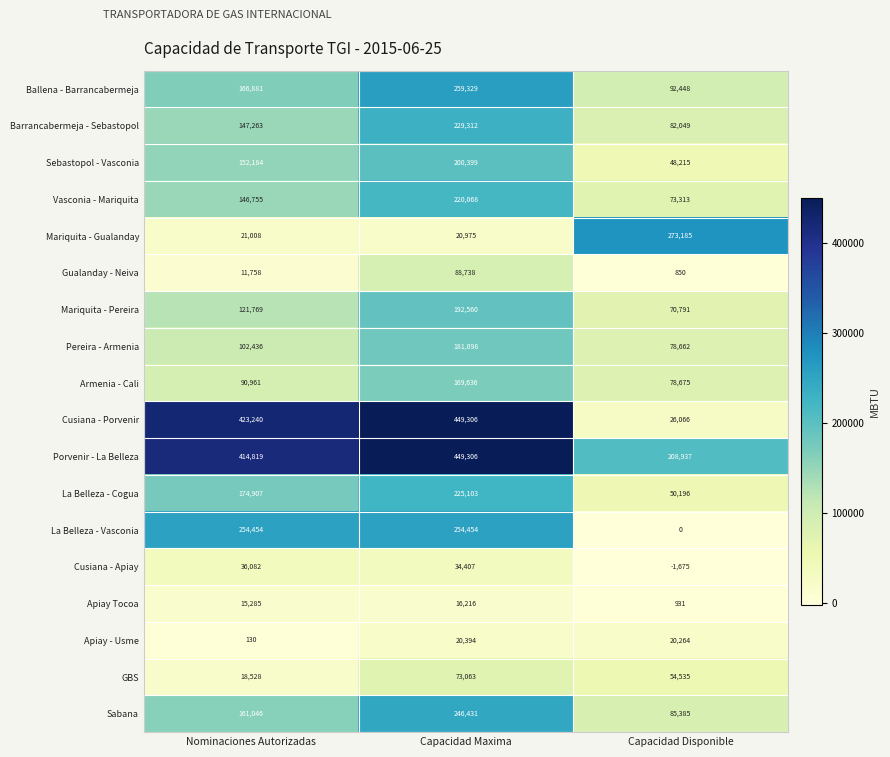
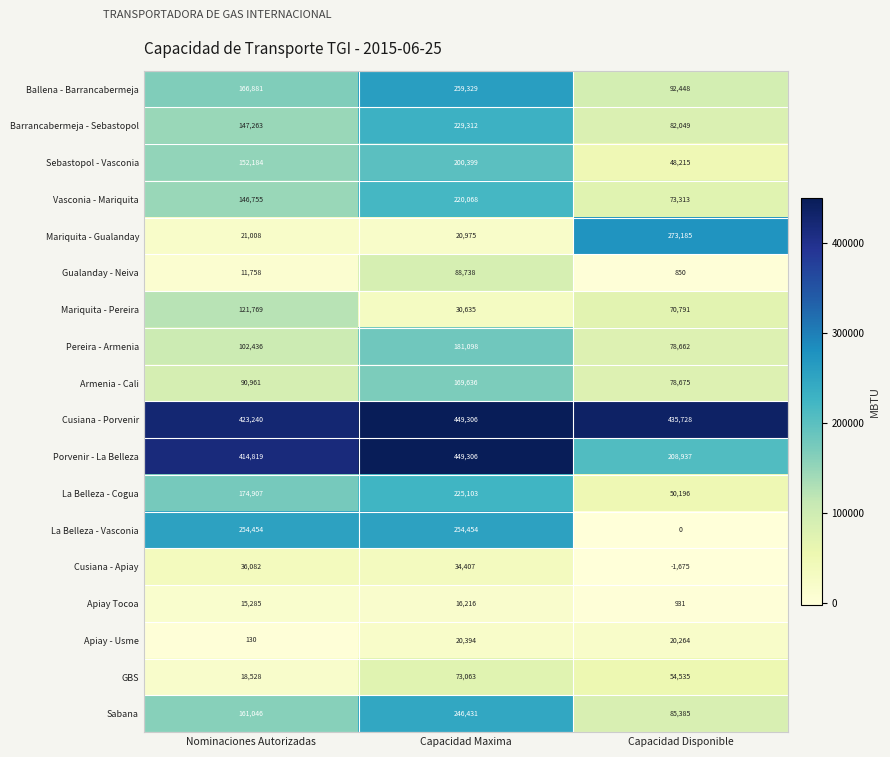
Mariquita - Pereira, Capacidad Maxima: 192,560 -> 30,635
Cusiana - Porvenir, Capacidad Disponible: 26,066 -> 435,728
